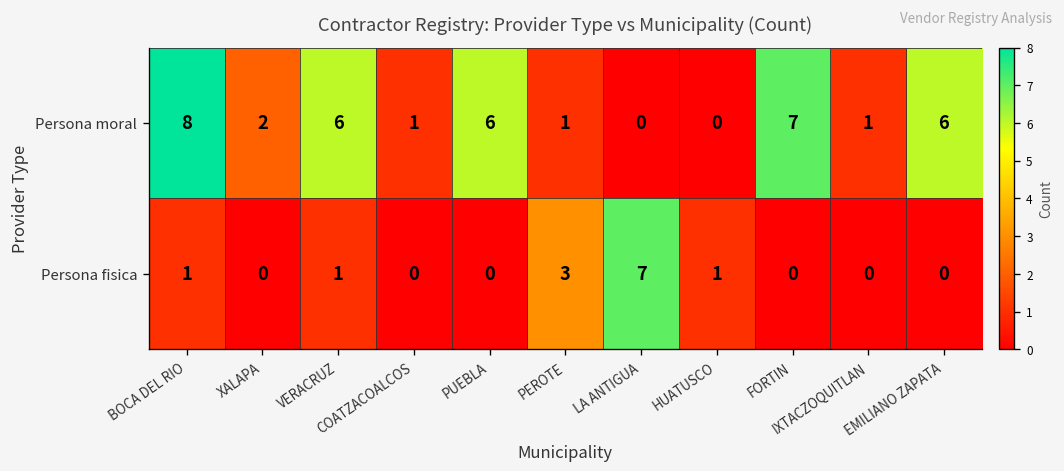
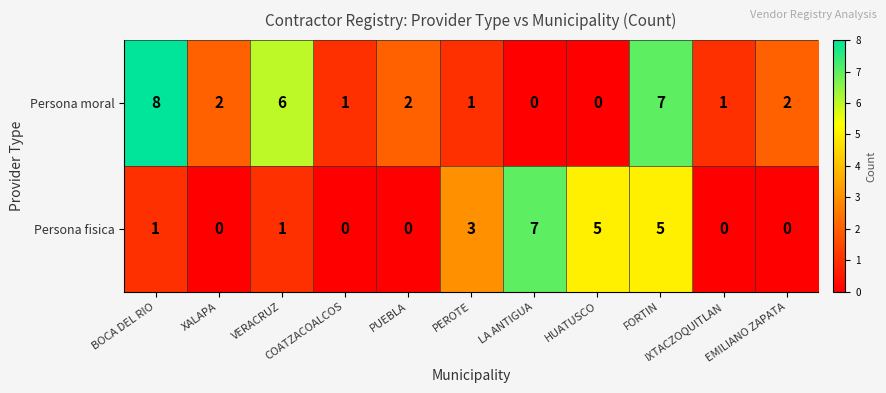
Persona moral, PUEBLA: 6 -> 2
Persona moral, EMILIANO ZAPATA: 6 -> 2
Persona fisica, HUATUSCO: 1 -> 5
Persona fisica, FORTIN: 0 -> 5
